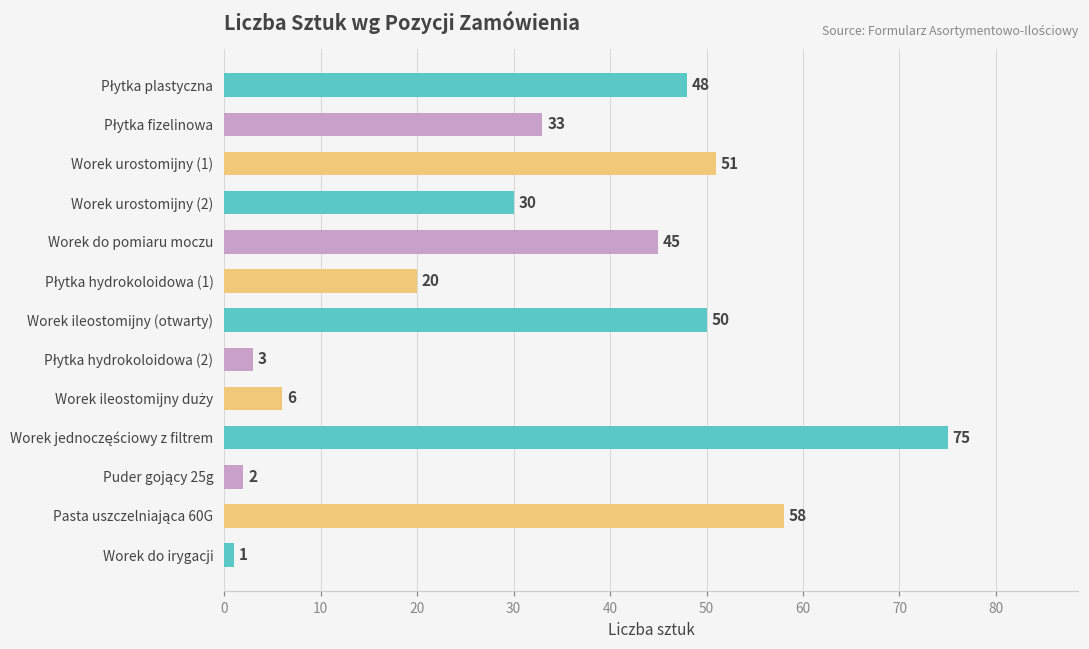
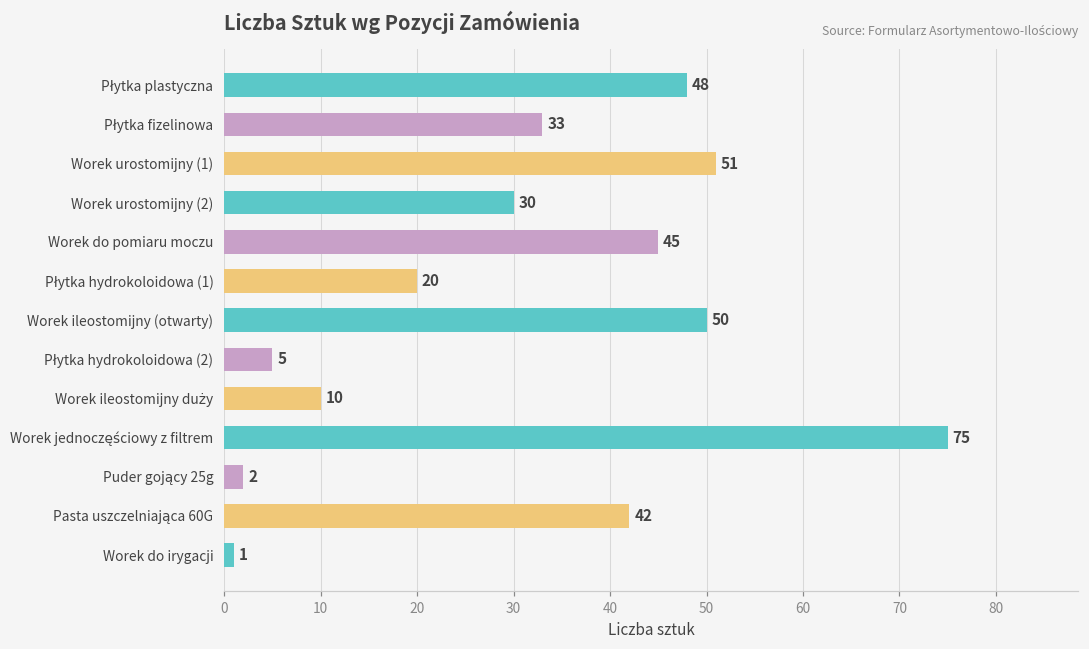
Płytka hydrokoloidowa (2): 3 -> 5
Worek ileostomijny duży: 6 -> 10
Pasta uszczelniająca 60G: 58 -> 42
